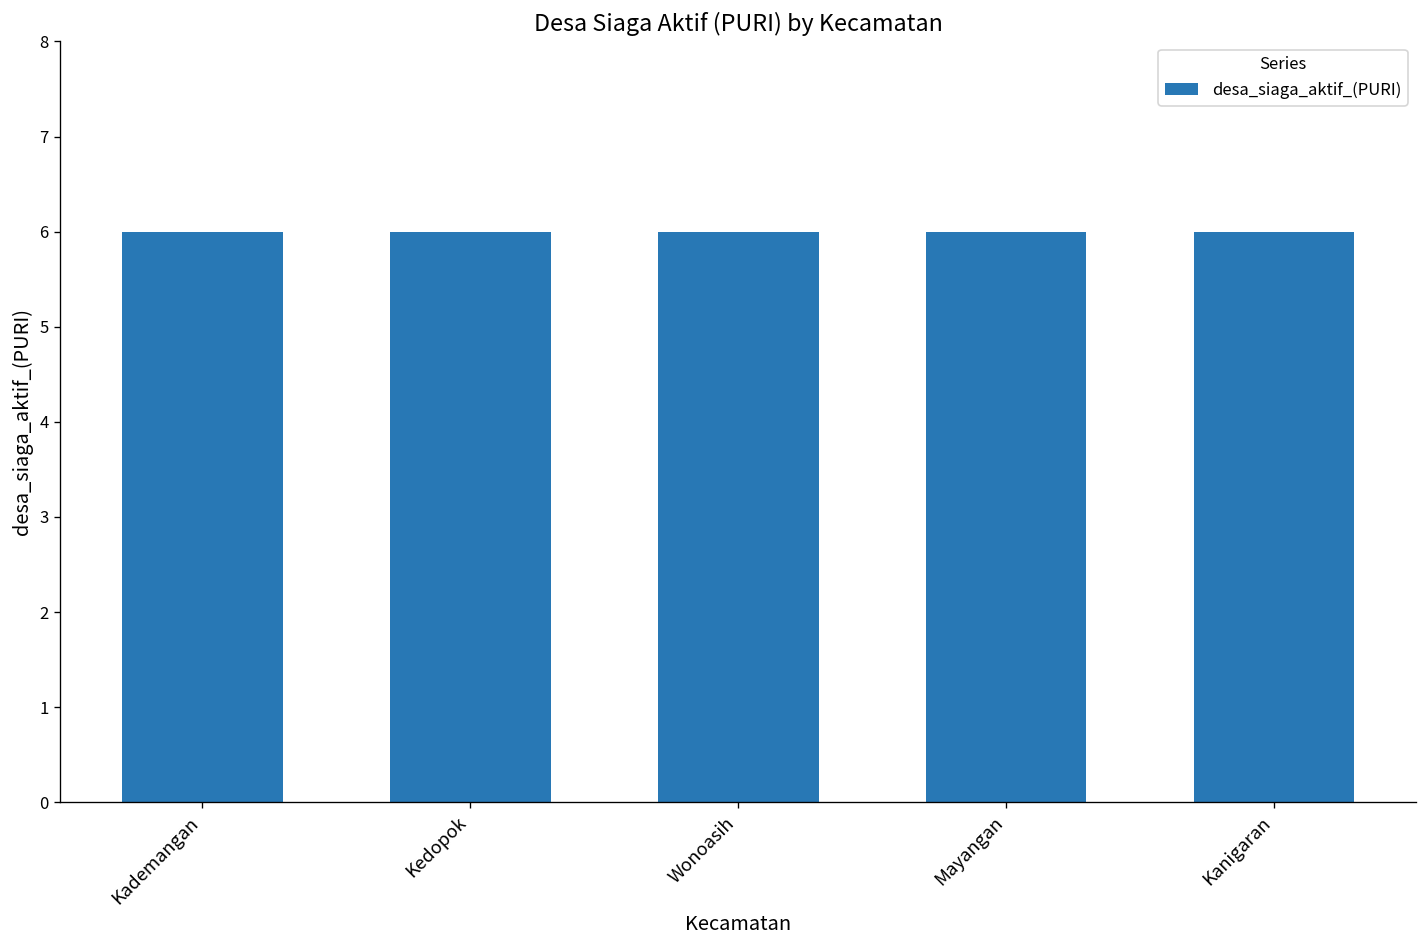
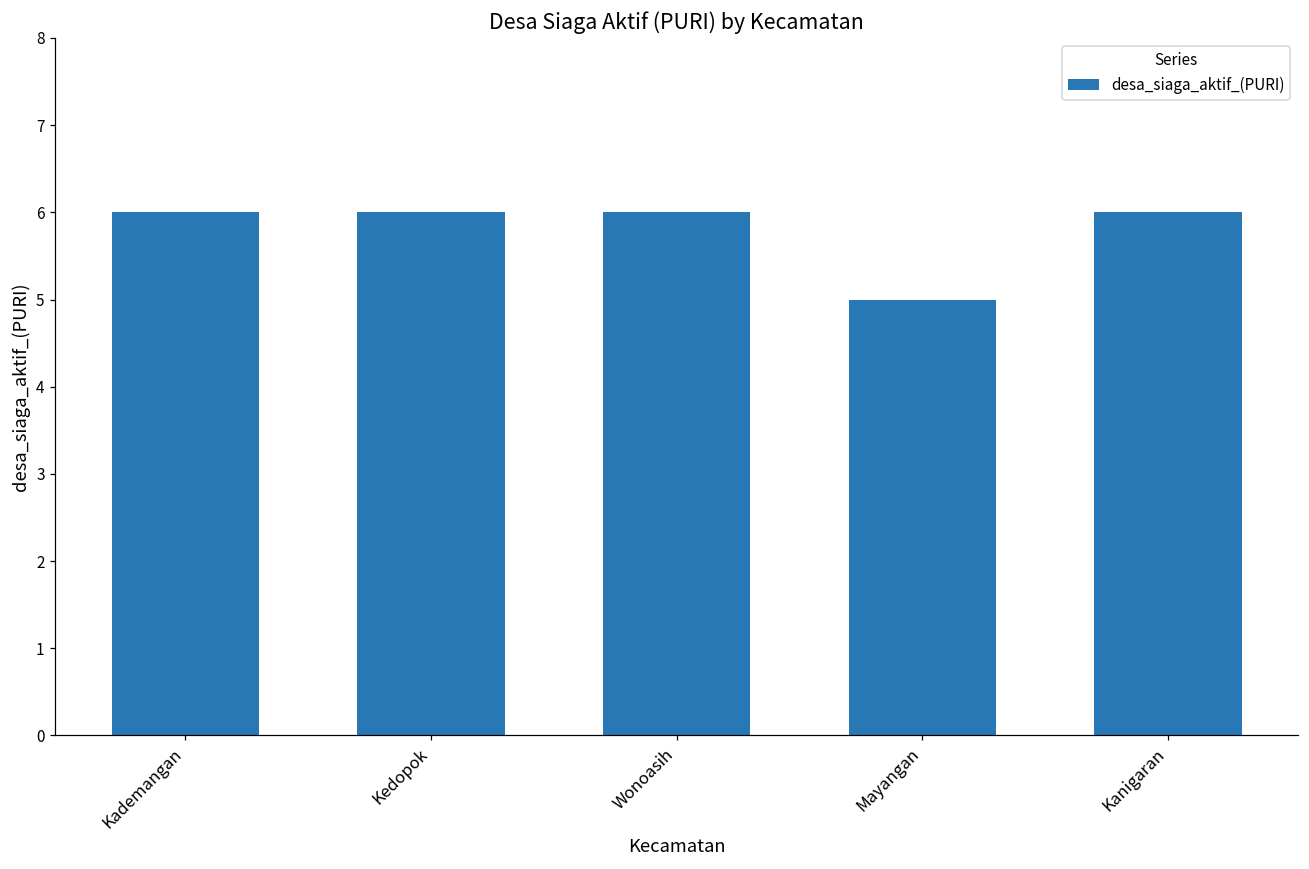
Mayangan: 6 -> 5
